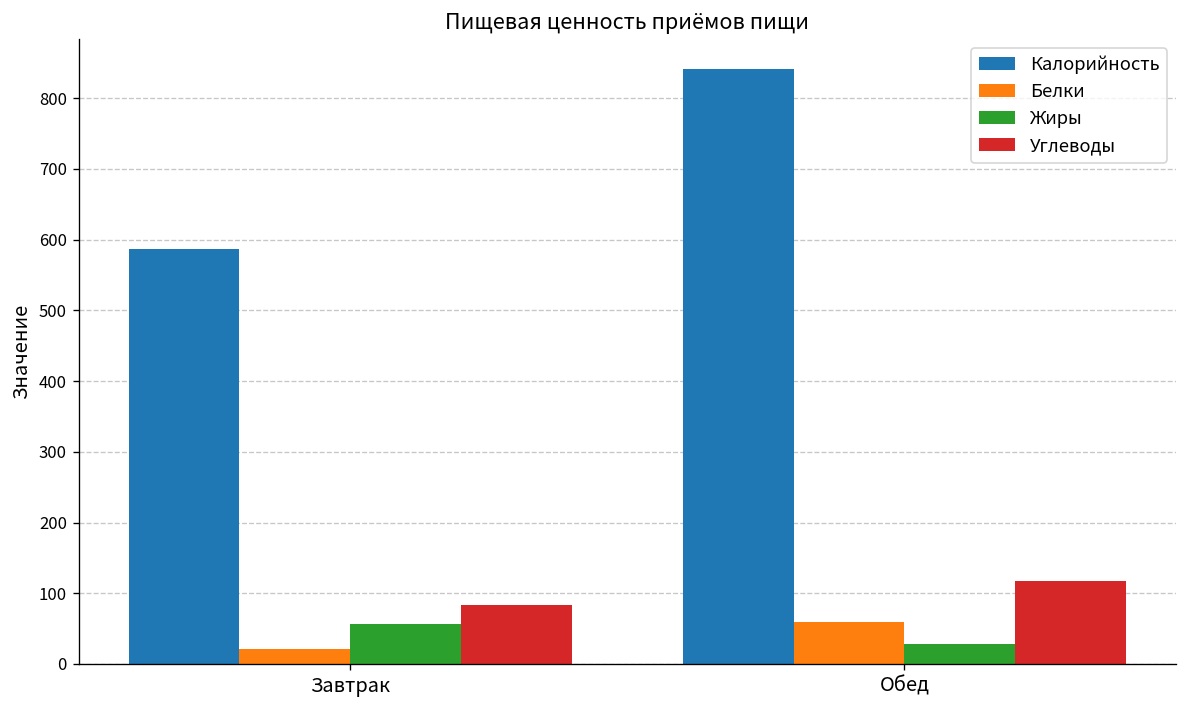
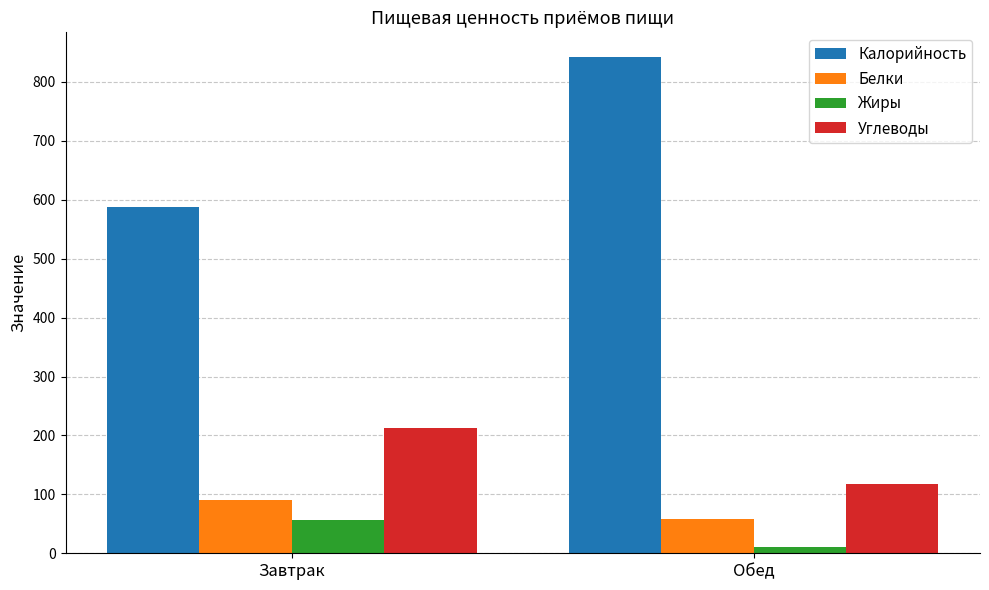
Белки, Завтрак: 20 -> 90
Углеводы, Завтрак: 80 -> 210
Жиры, Обед: 30 -> 10
